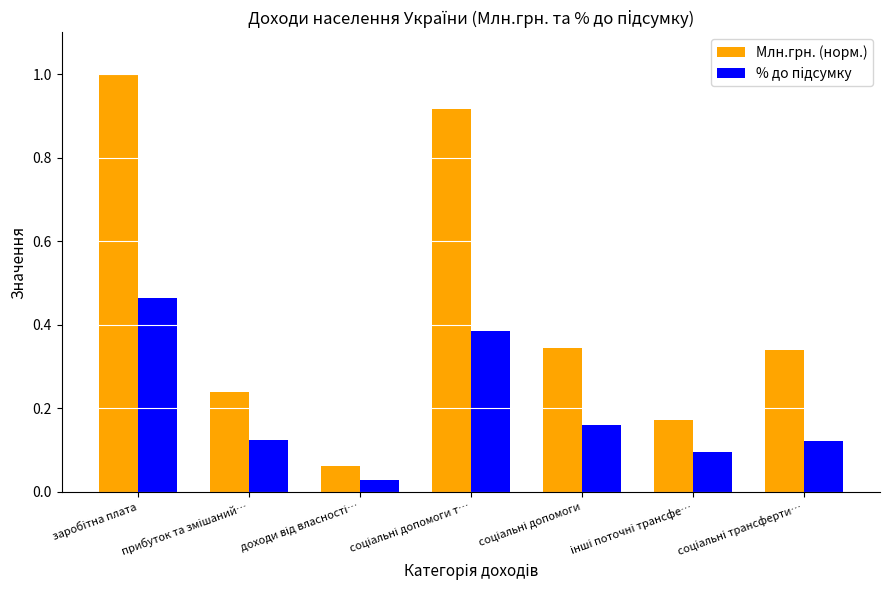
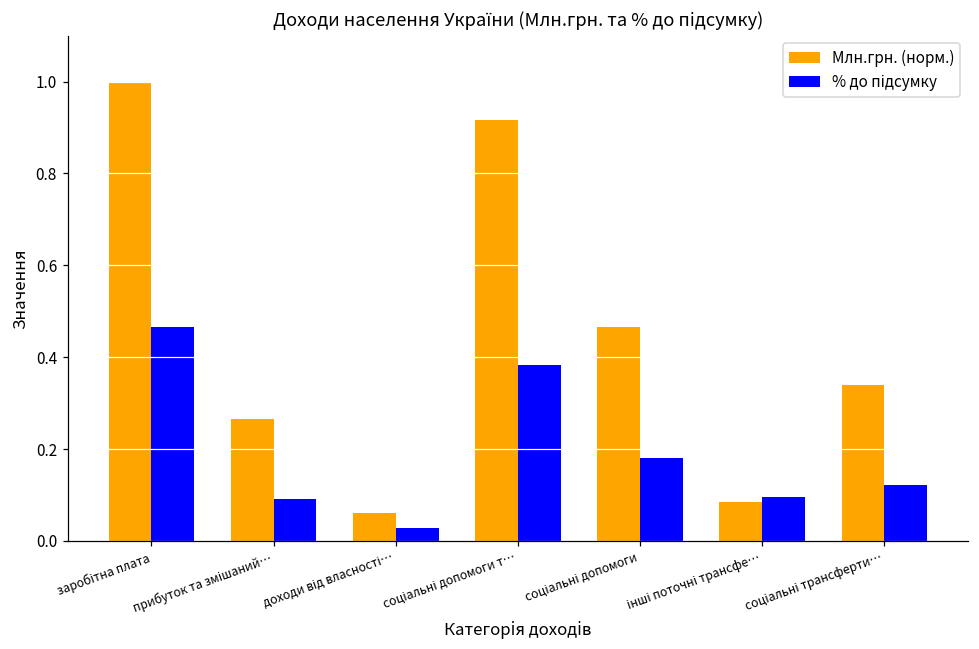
Млн.грн. (норм.), прибуток та змішаний…: 0.24 -> 0.27
% до підсумку, прибуток та змішаний…: 0.12 -> 0.09
Млн.грн. (норм.), соціальні допомоги: 0.35 -> 0.47
% до підсумку, соціальні допомоги: 0.16 -> 0.18
Млн.грн. (норм.), інші поточні трансфе…: 0.17 -> 0.08
